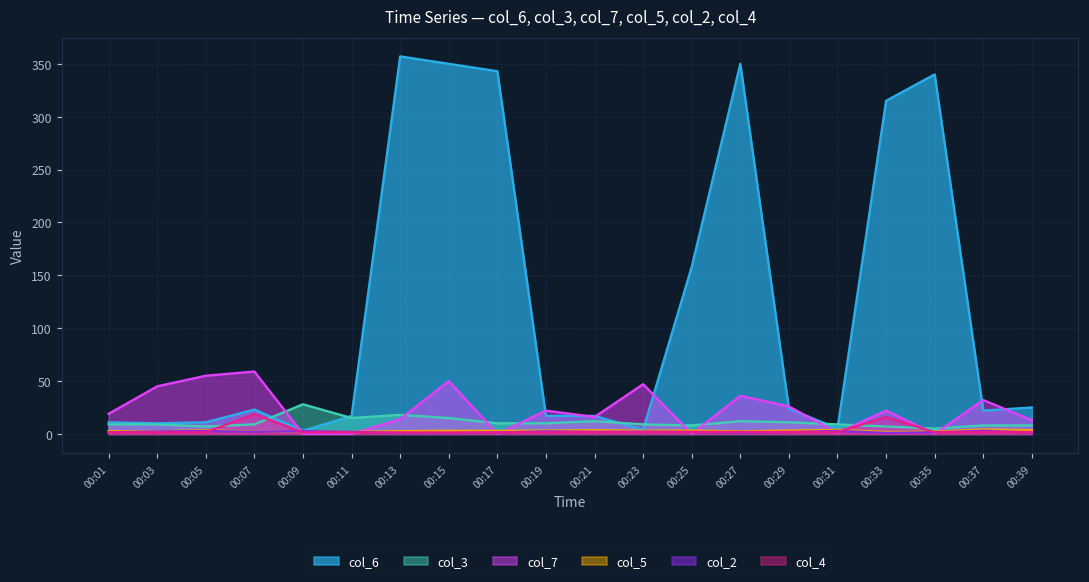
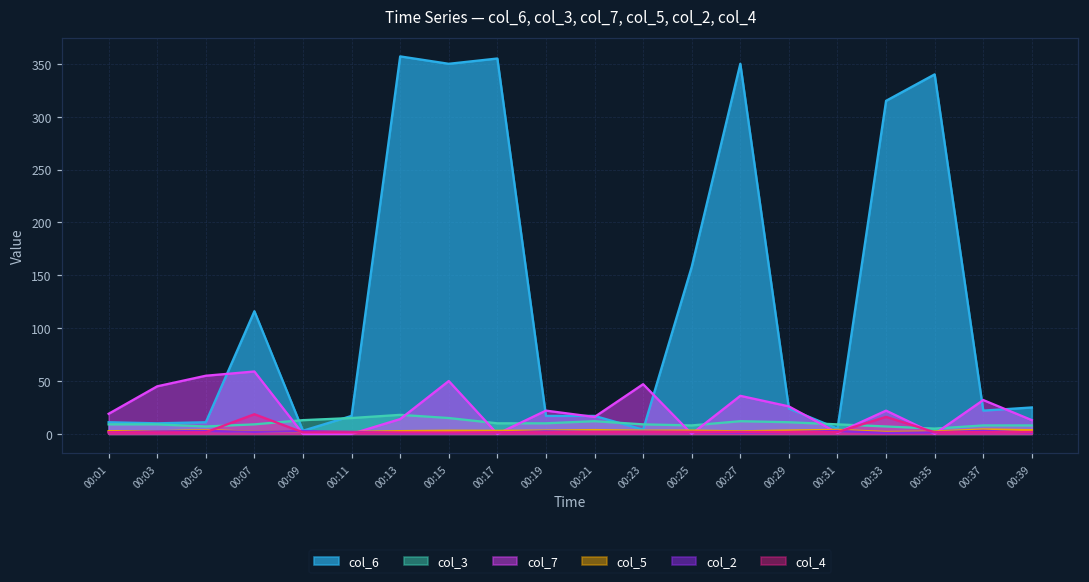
col_6, 00:07: 20 -> 120
col_3, 00:09: 30 -> 10
col_6, 00:17: 340 -> 360
